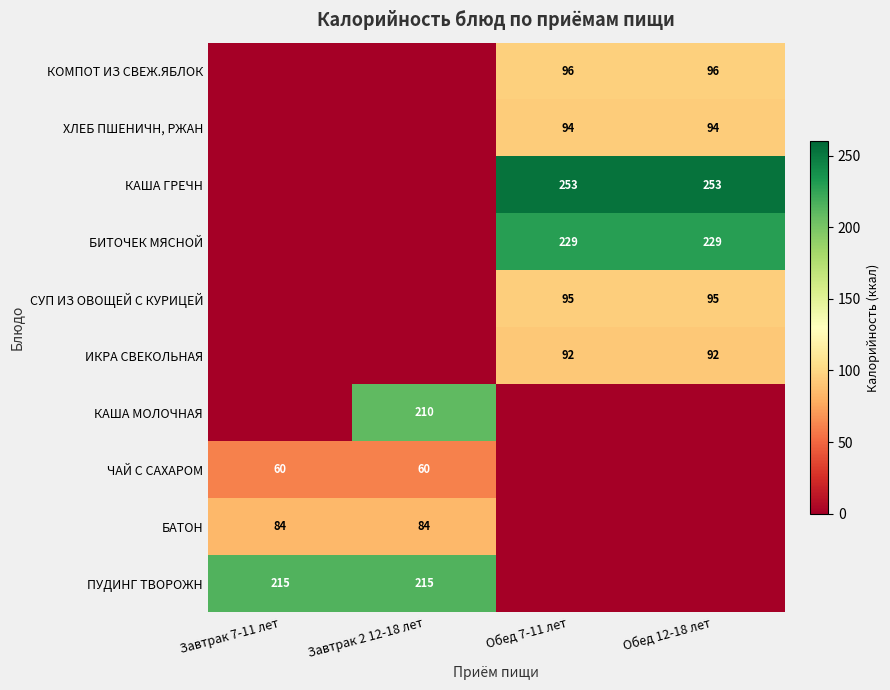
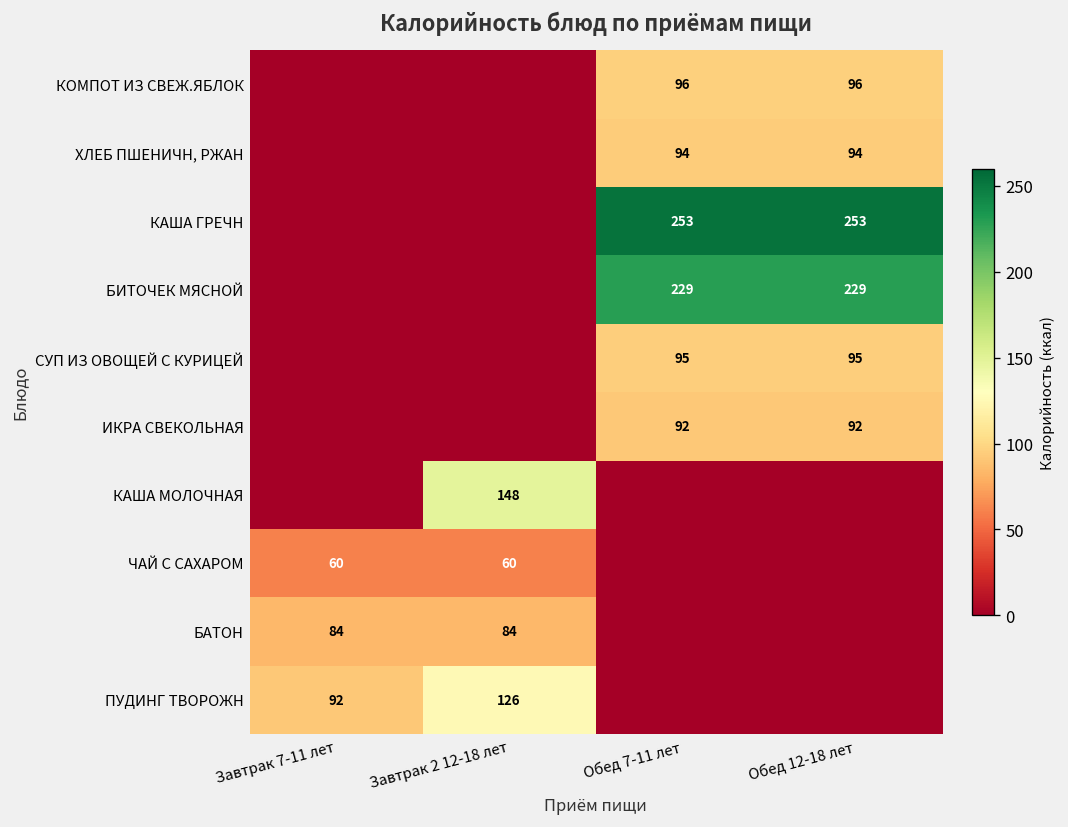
КАША МОЛОЧНАЯ, Завтрак 2 12-18 лет: 210 -> 148
ПУДИНГ ТВОРОЖН, Завтрак 7-11 лет: 215 -> 92
ПУДИНГ ТВОРОЖН, Завтрак 2 12-18 лет: 215 -> 126
